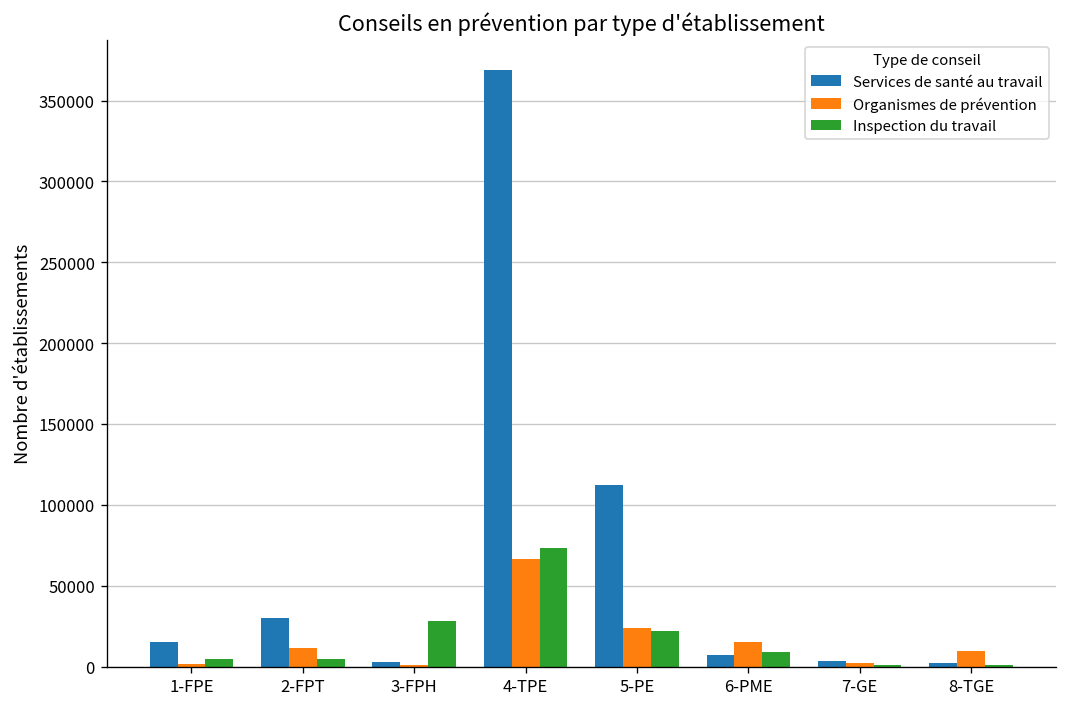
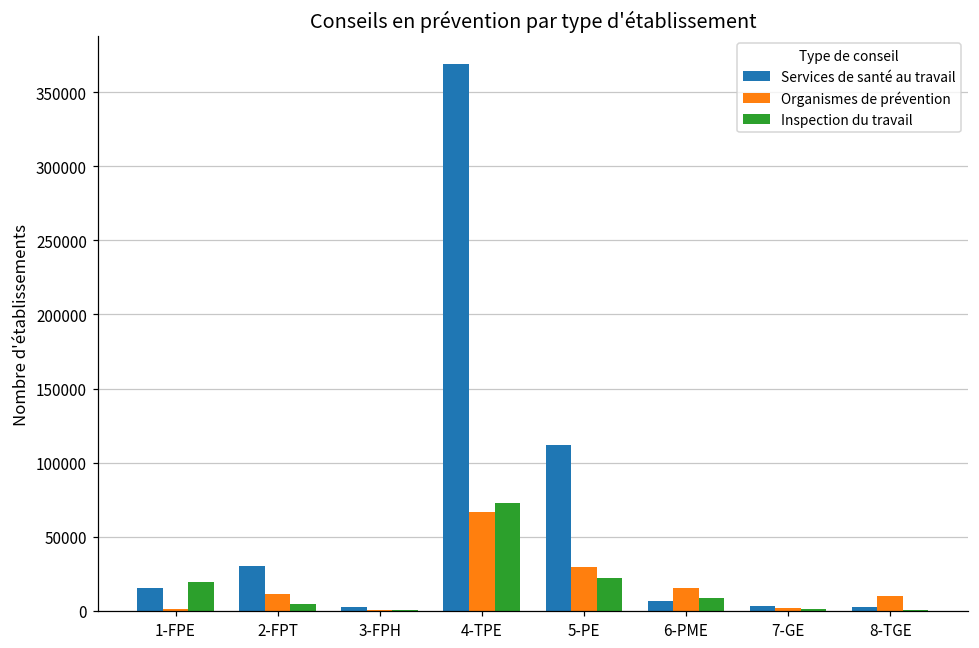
Inspection du travail, 1-FPE: 5000 -> 20000
Inspection du travail, 3-FPH: 28000 -> 0
Organismes de prévention, 5-PE: 24000 -> 30000
